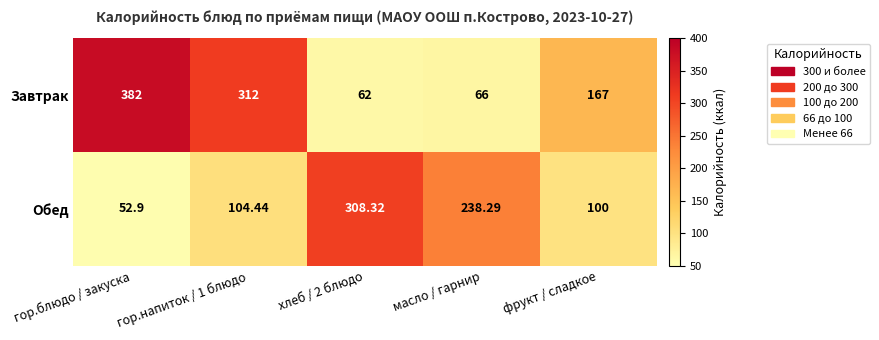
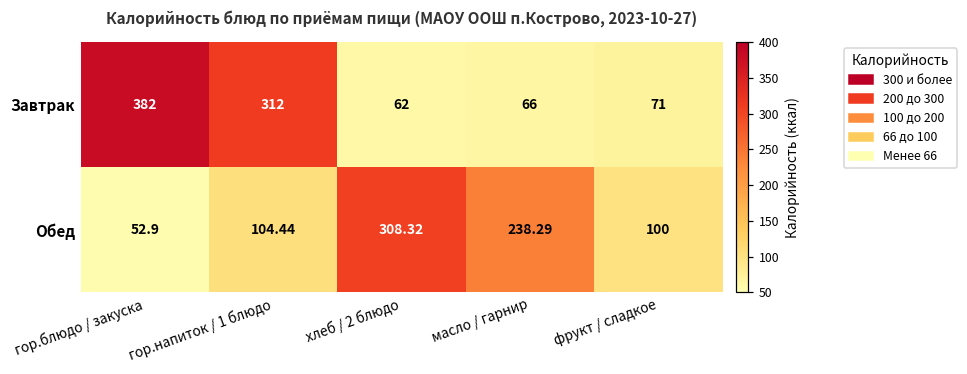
Завтрак, фрукт / сладкое: 167 -> 71
